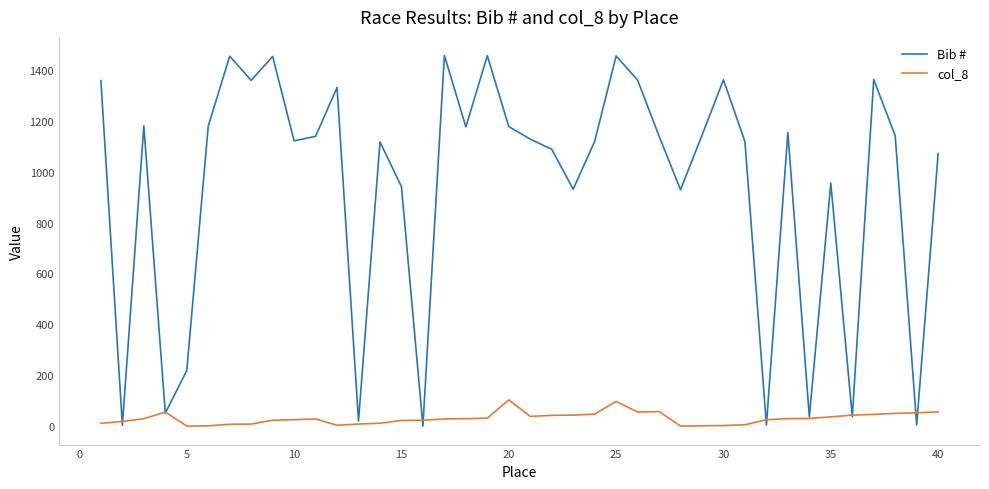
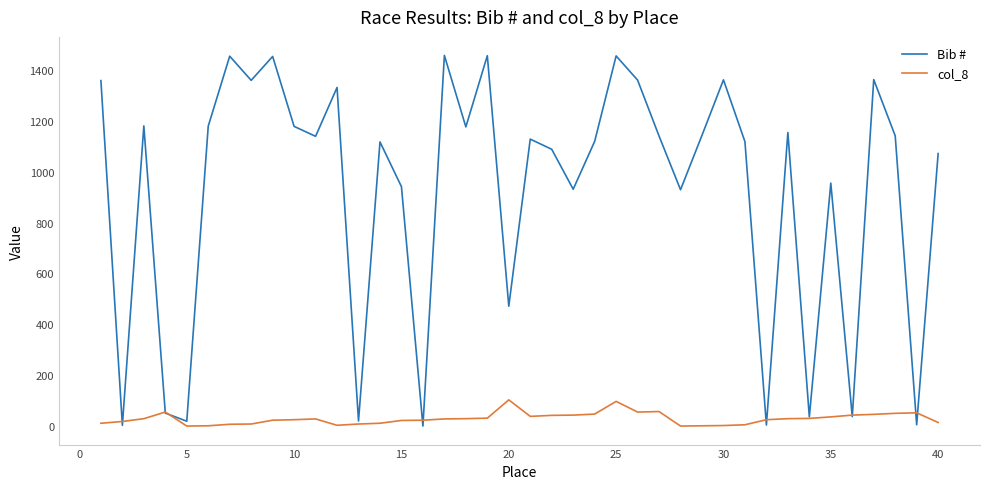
Bib #, 5: 220 -> 20
Bib #, 10: 1120 -> 1180
Bib #, 20: 1180 -> 470
col_8, 40: 60 -> 10
